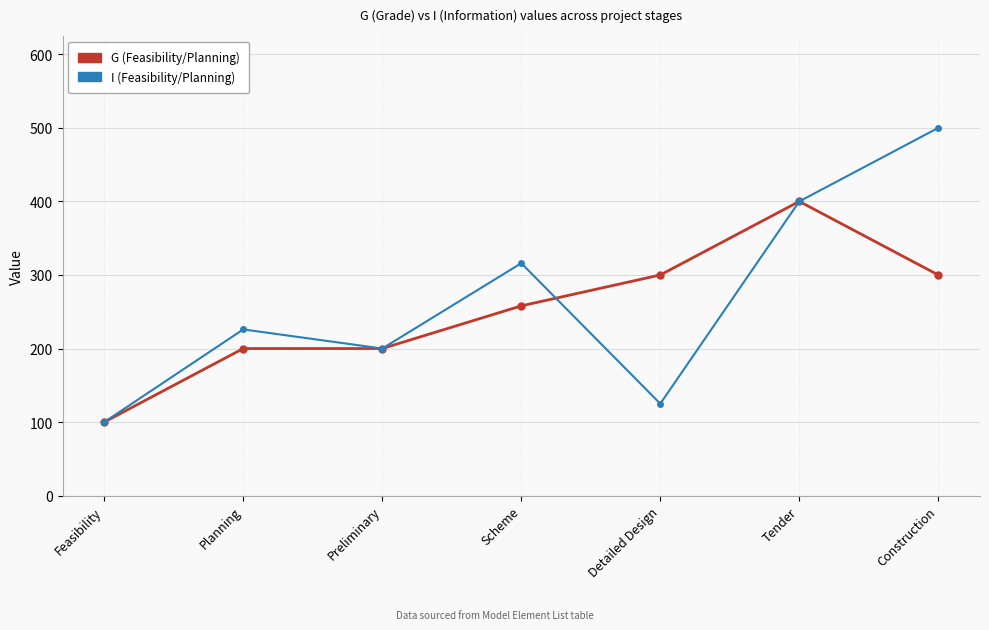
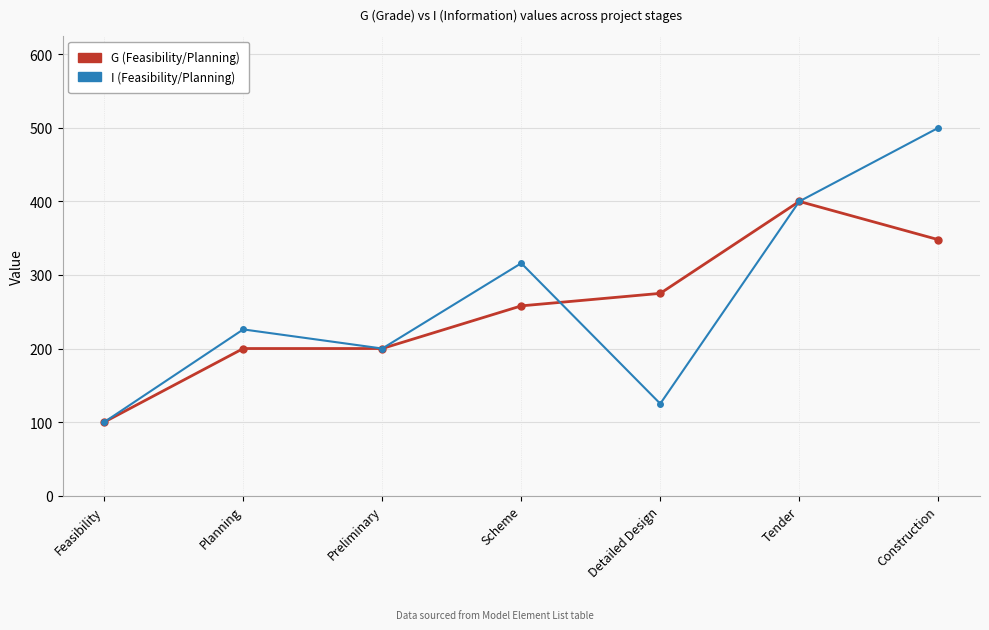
G (Feasibility/Planning), Detailed Design: 300 -> 280
G (Feasibility/Planning), Construction: 300 -> 350
